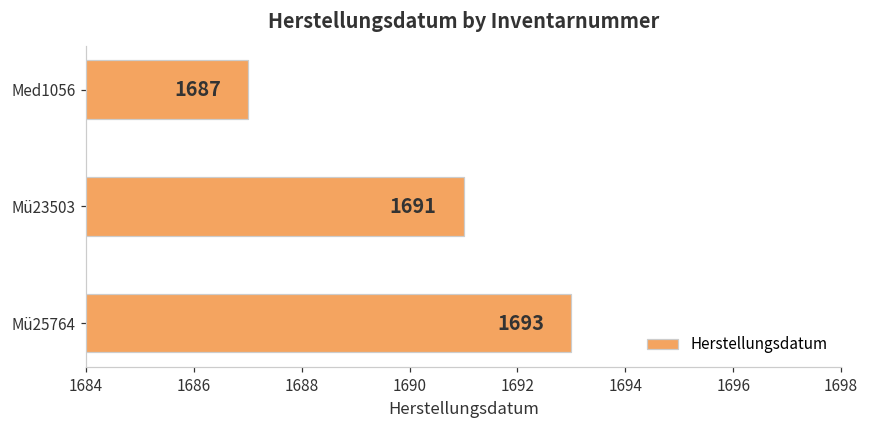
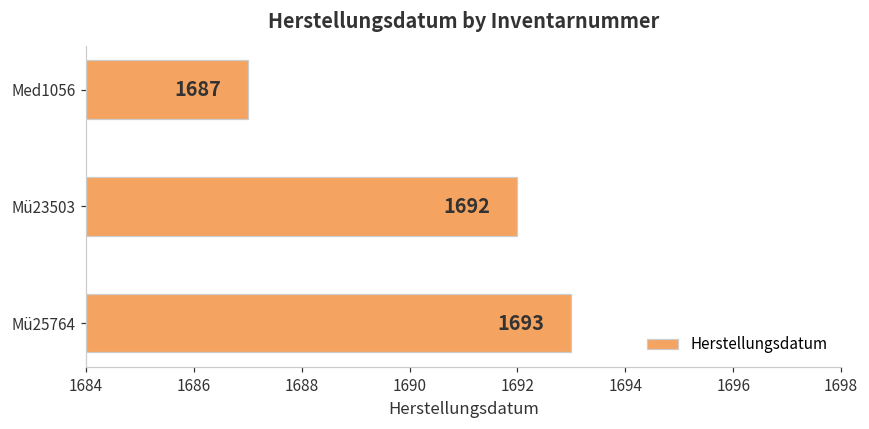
Mü23503: 1691 -> 1692
